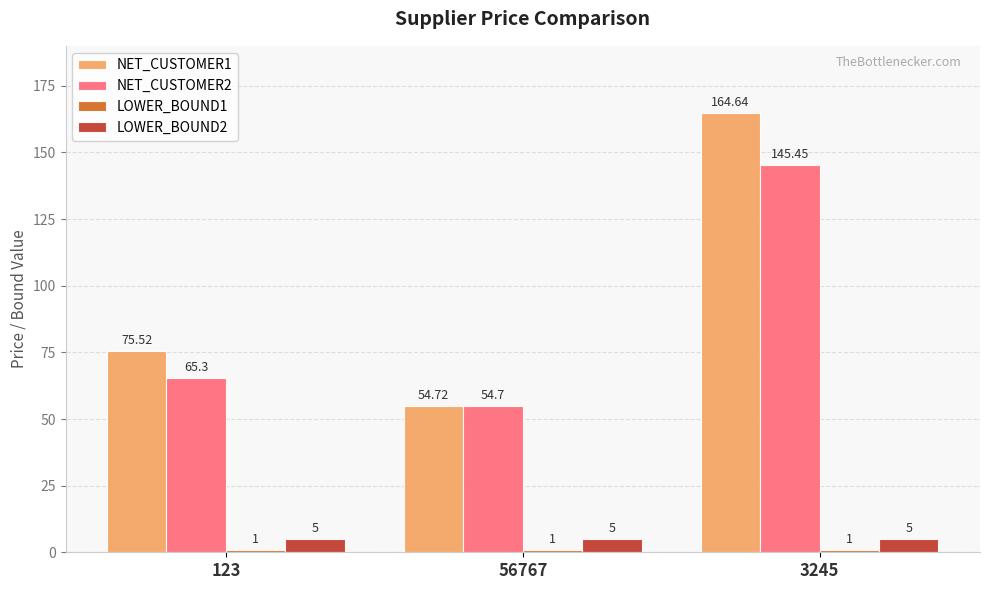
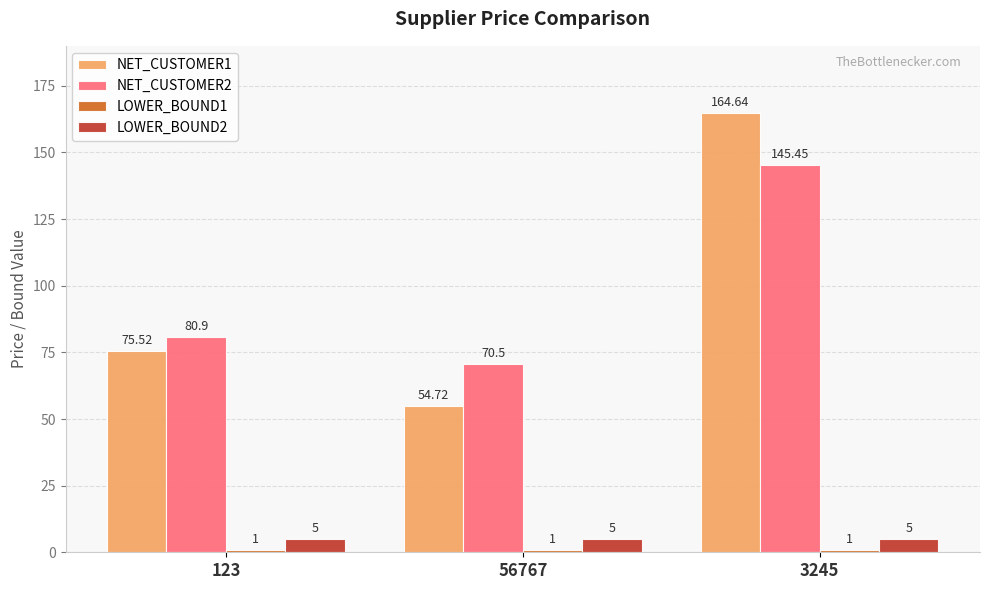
NET_CUSTOMER2, 123: 65.3 -> 80.9
NET_CUSTOMER2, 56767: 54.7 -> 70.5
